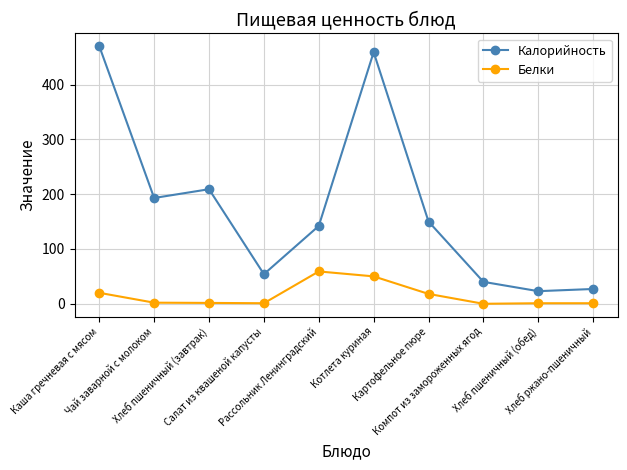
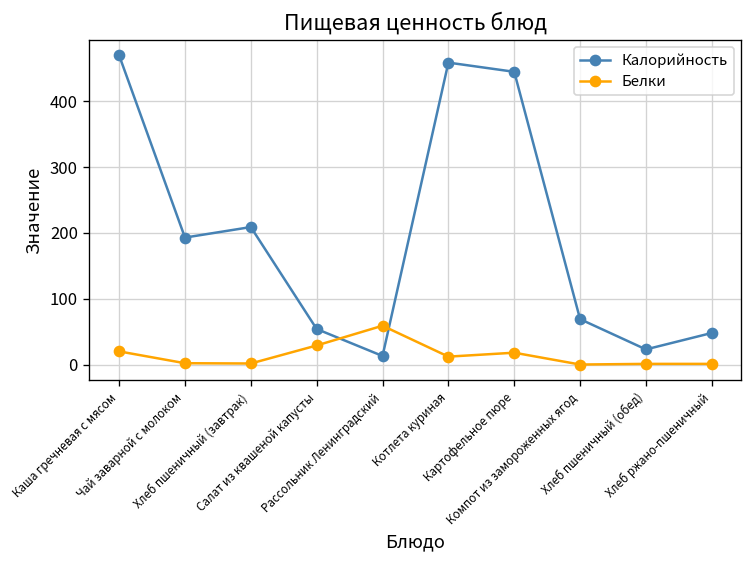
Белки, Салат из квашеной капусты: 0 -> 30
Калорийность, Рассольник Ленинградский: 140 -> 10
Белки, Котлета куриная: 50 -> 10
Калорийность, Картофельное пюре: 150 -> 450
Калорийность, Компот из замороженных ягод: 40 -> 70
Калорийность, Хлеб ржано-пшеничный: 30 -> 50
